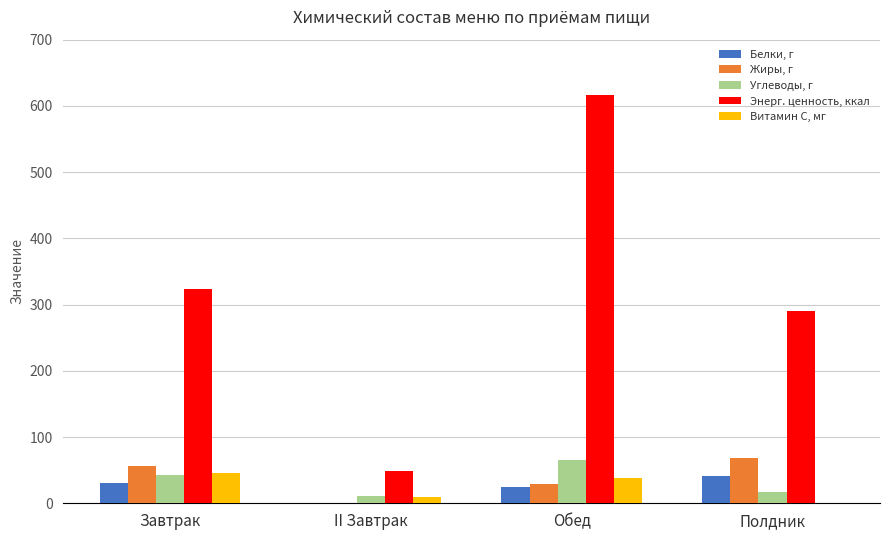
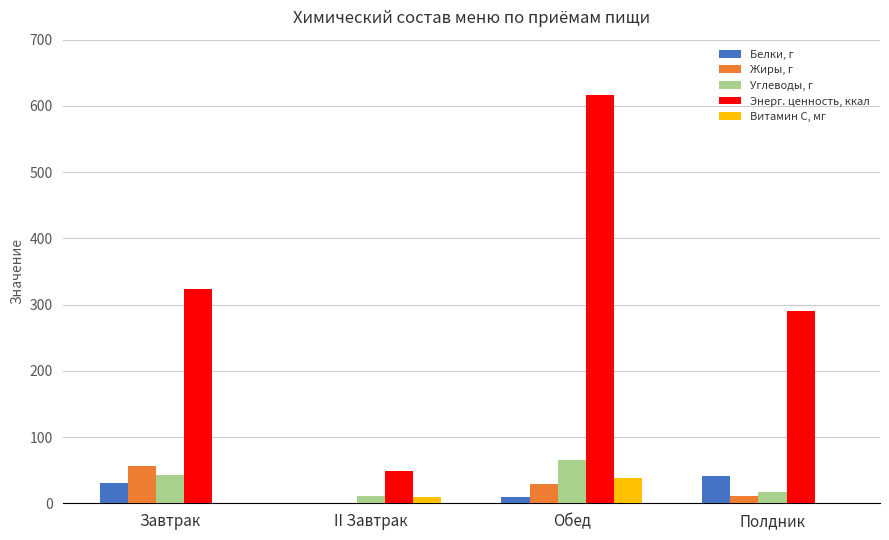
Витамин С, мг, Завтрак: 50 -> 0
Белки, г, Обед: 20 -> 10
Жиры, г, Полдник: 70 -> 10
